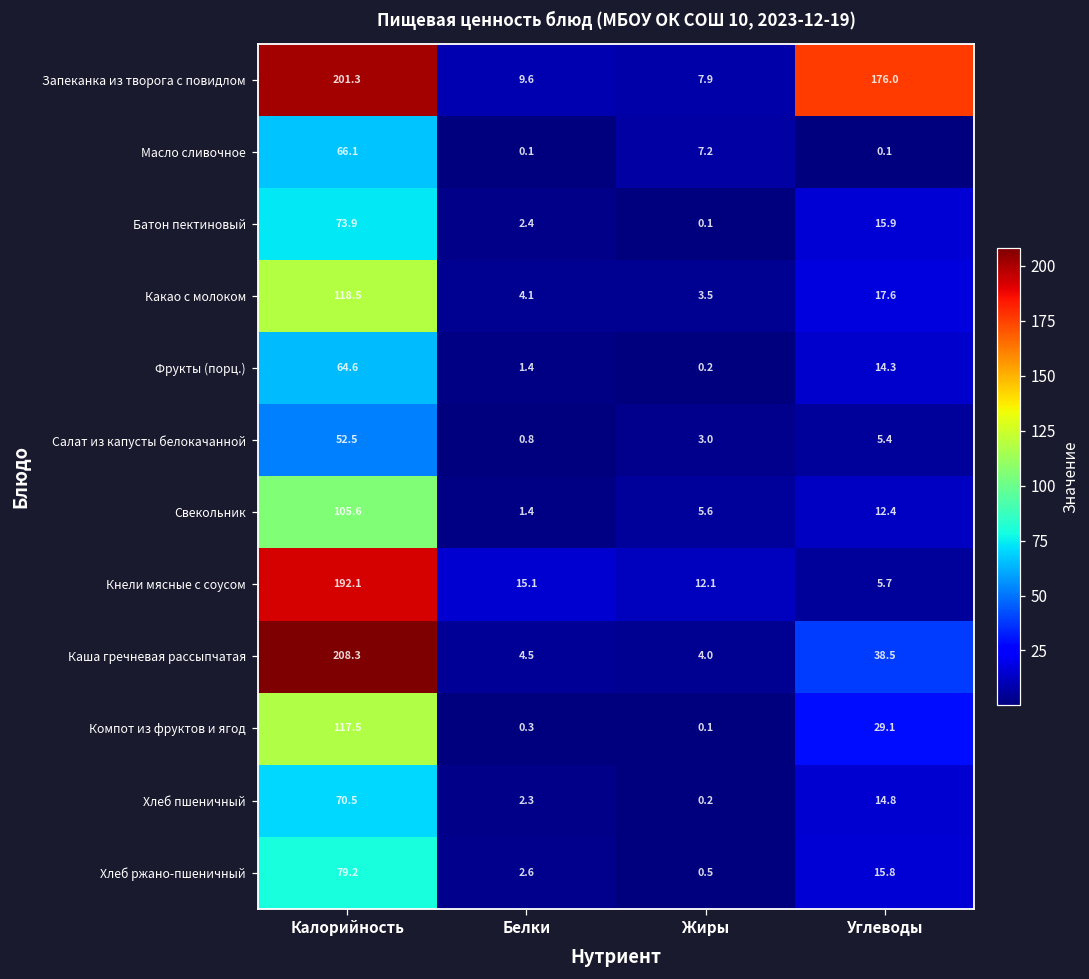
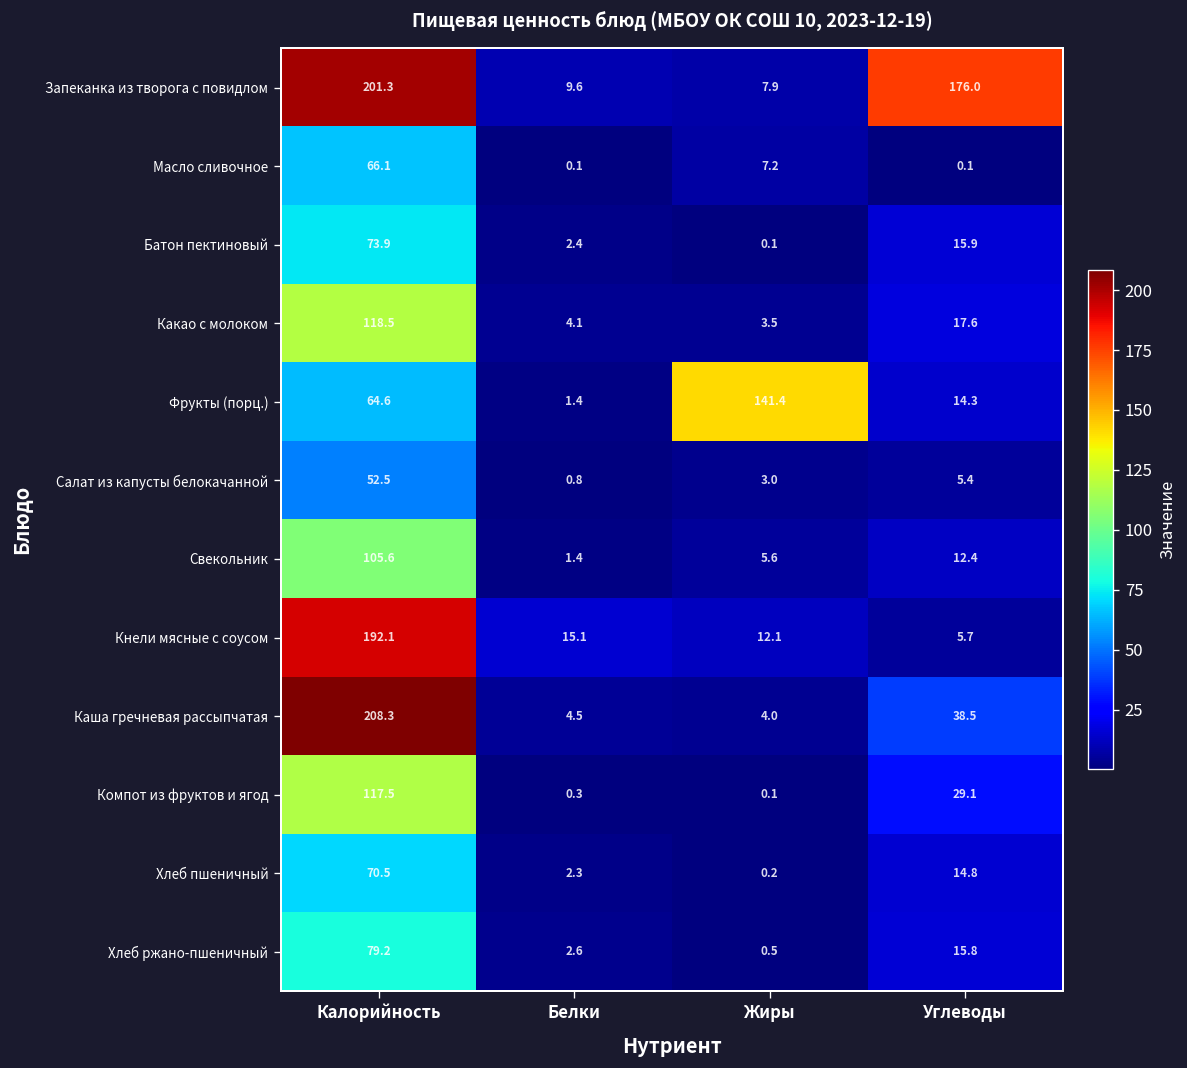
Фрукты (порц.), Жиры: 0.2 -> 141.4
